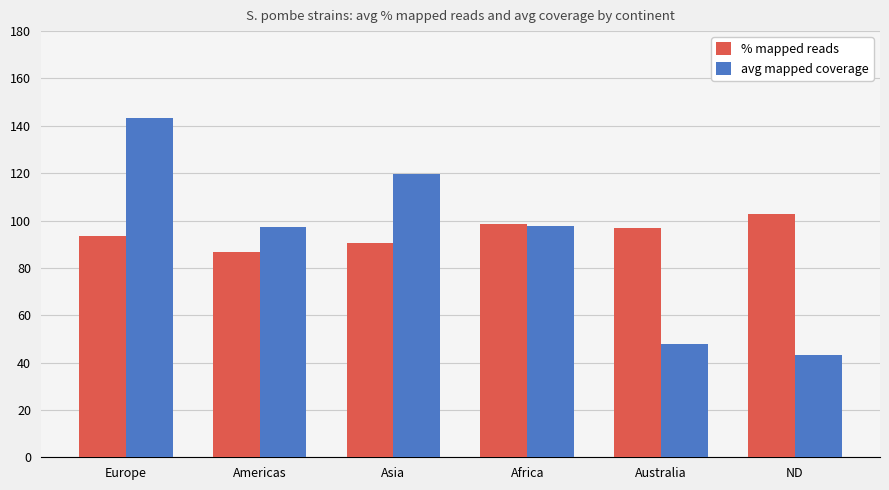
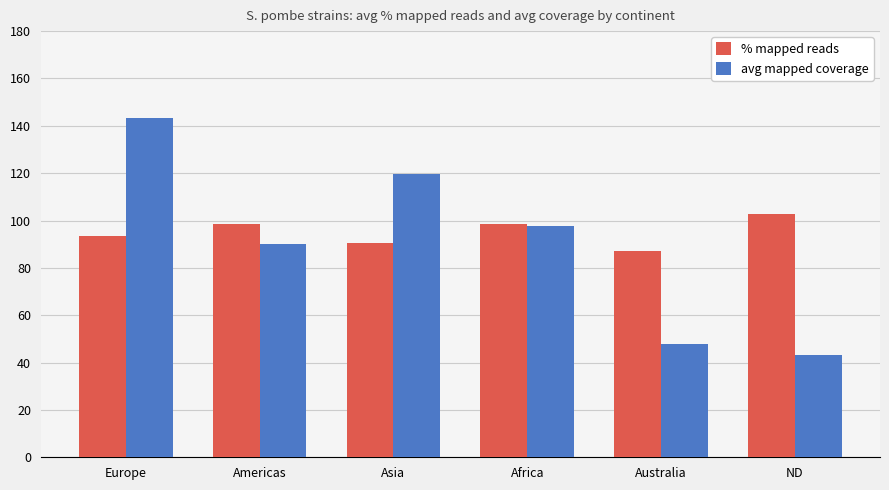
% mapped reads, Americas: 87 -> 99
avg mapped coverage, Americas: 97 -> 90
% mapped reads, Australia: 97 -> 87
